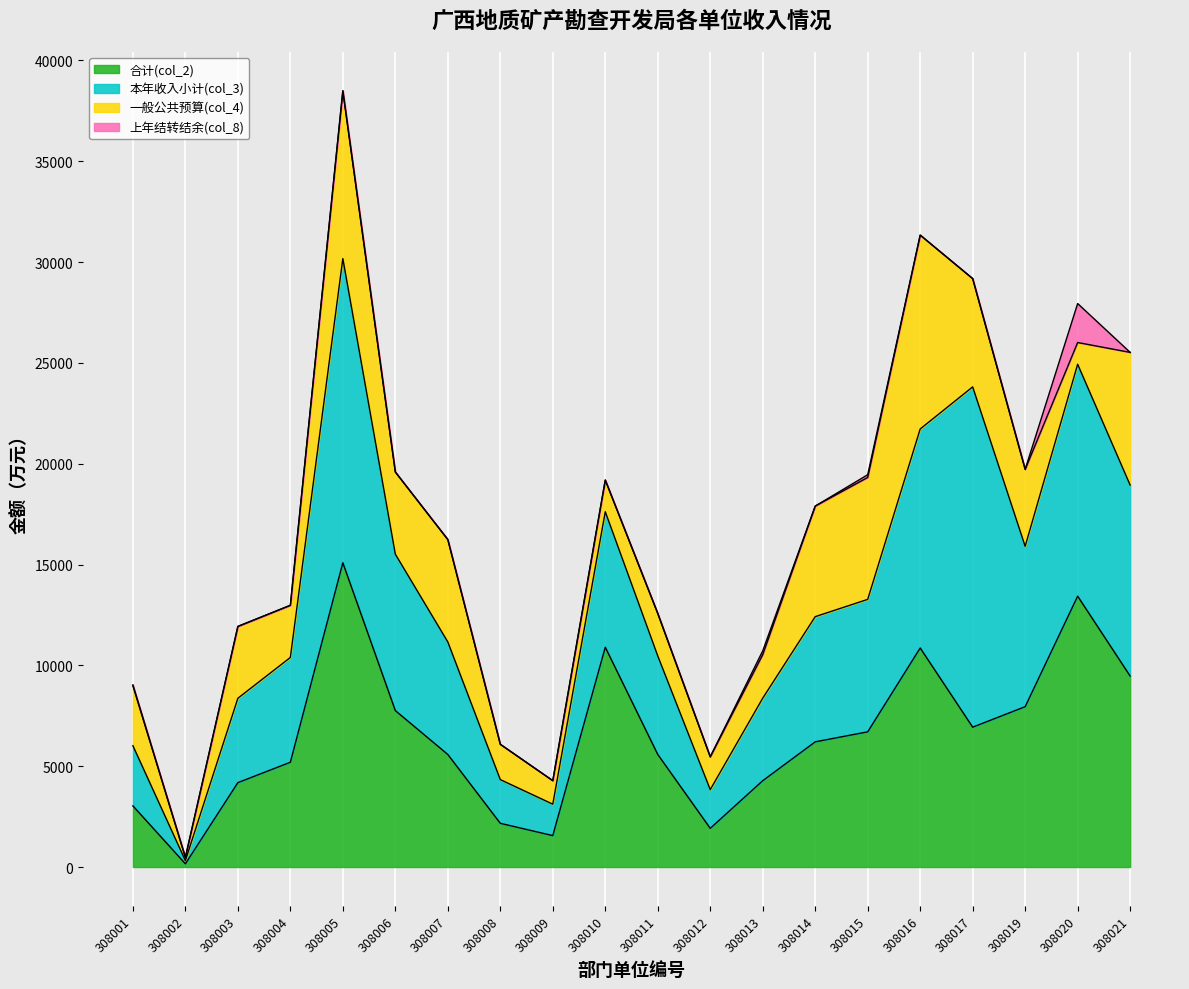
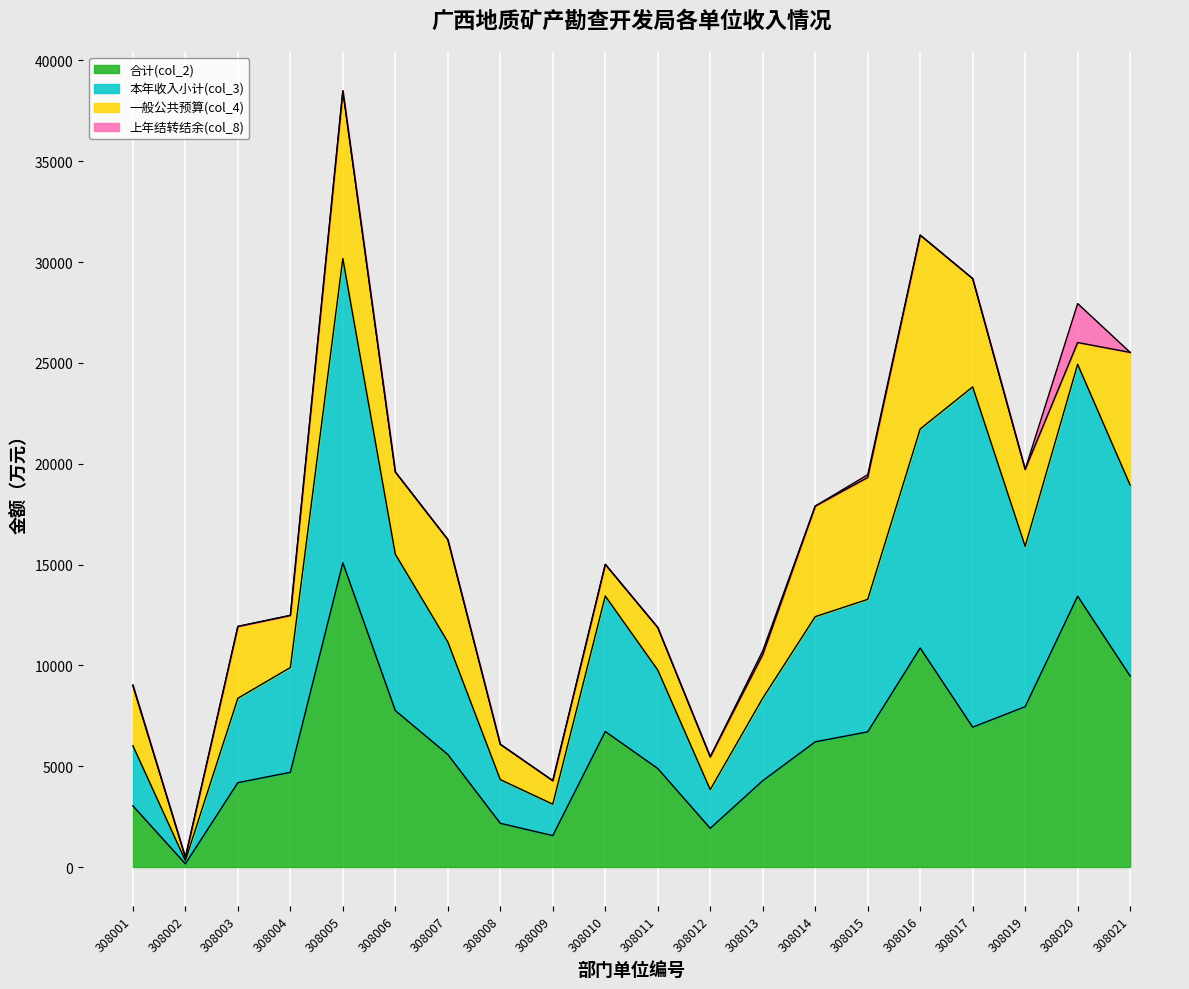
合计(col_2), 308004: 5200 -> 4700
合计(col_2), 308010: 10900 -> 6700
合计(col_2), 308011: 5600 -> 4900
